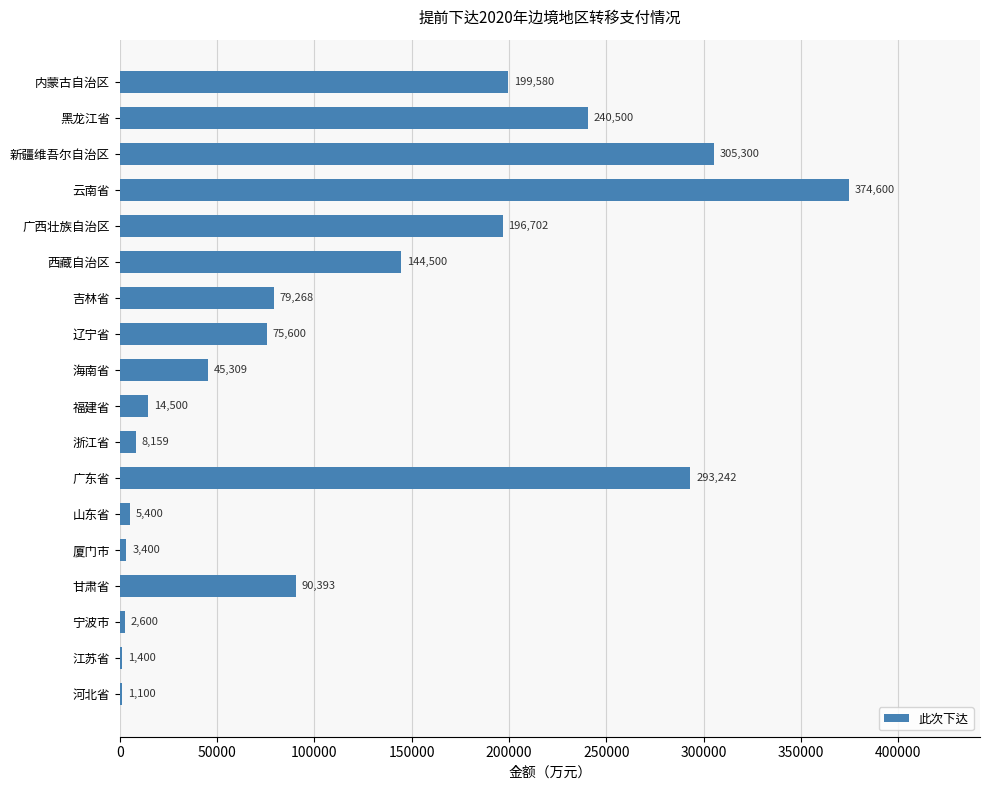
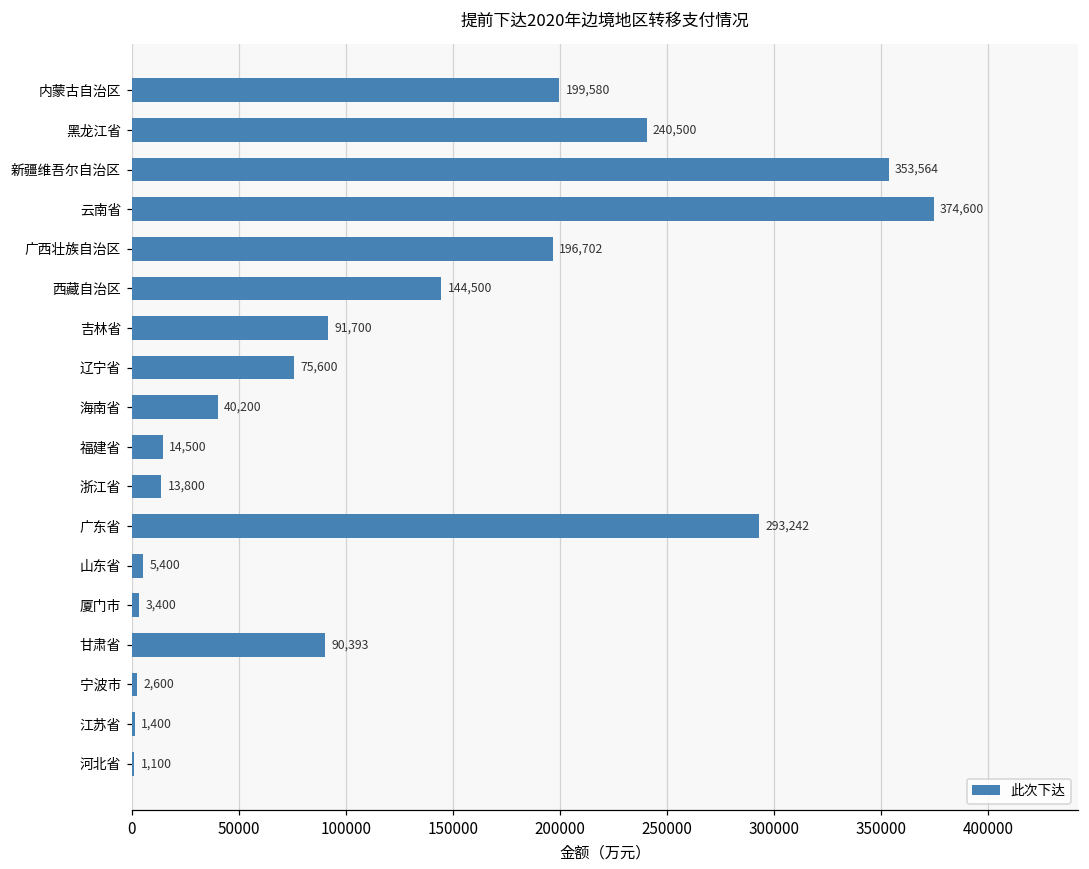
新疆维吾尔自治区: 305,300 -> 353,564
吉林省: 79,268 -> 91,700
海南省: 45,309 -> 40,200
浙江省: 8,159 -> 13,800
